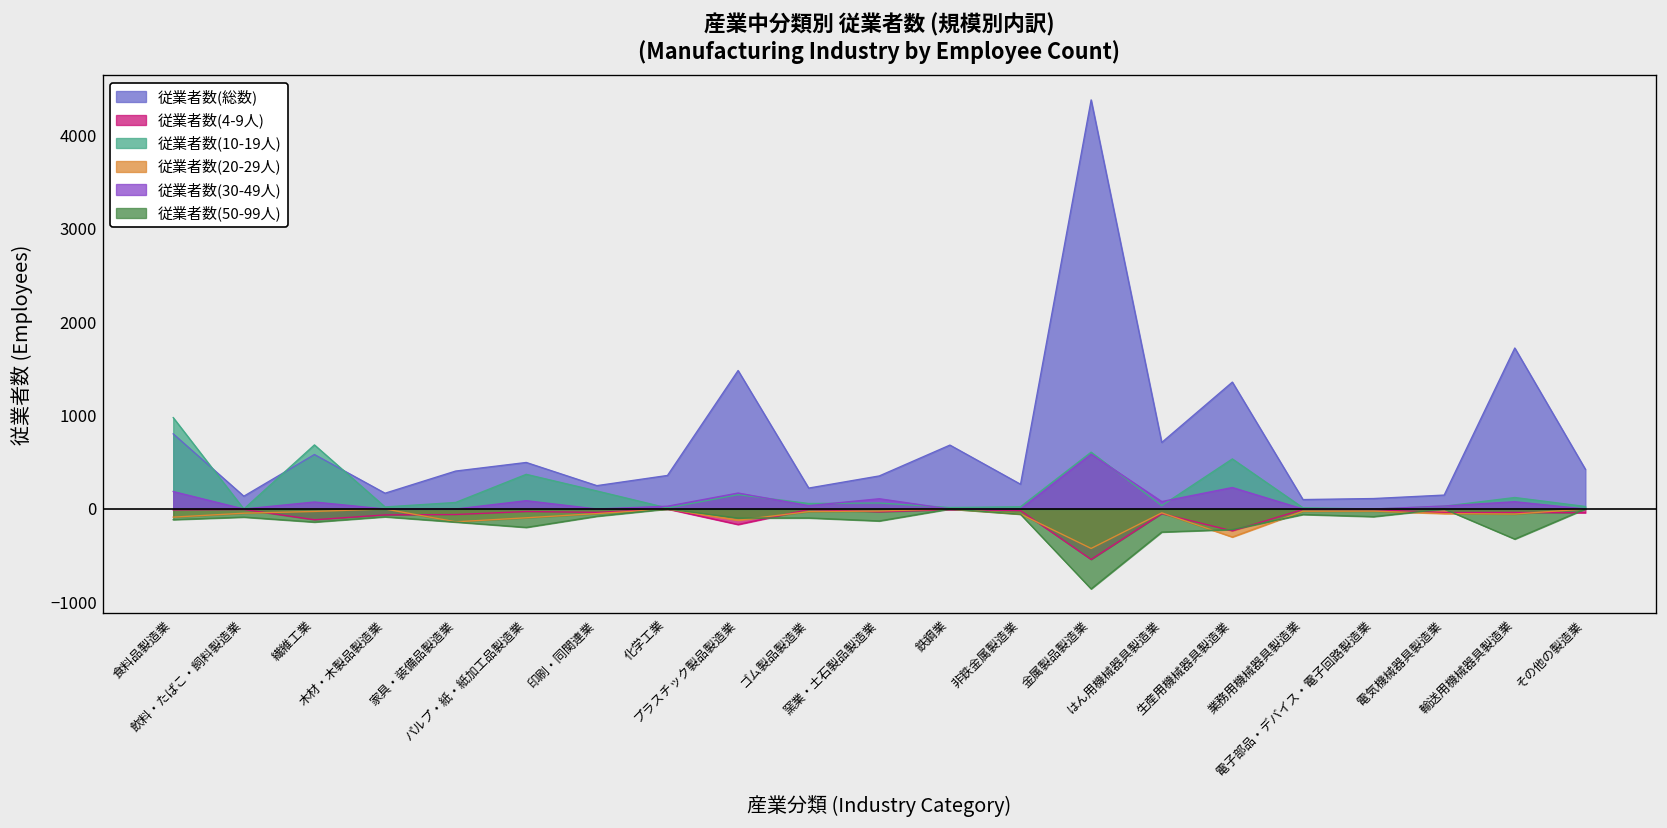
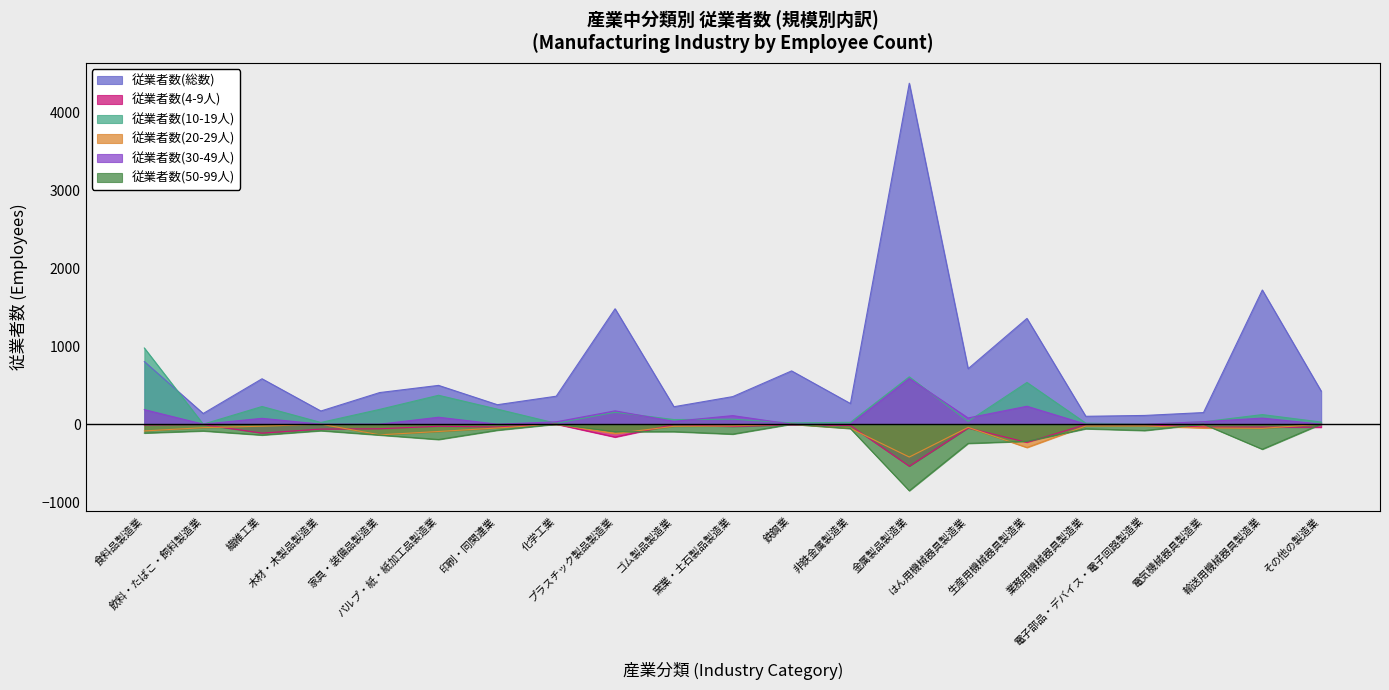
従業者数(10-19人), 繊維工業: 700 -> 200
従業者数(10-19人), 家具・装備品製造業: 100 -> 200
